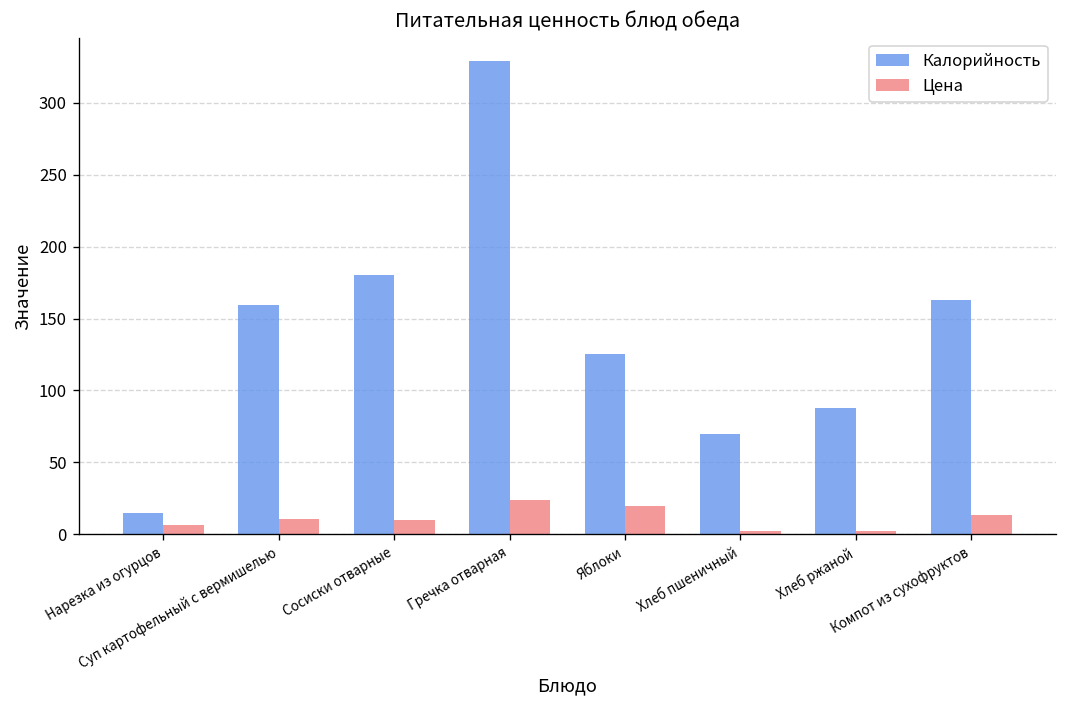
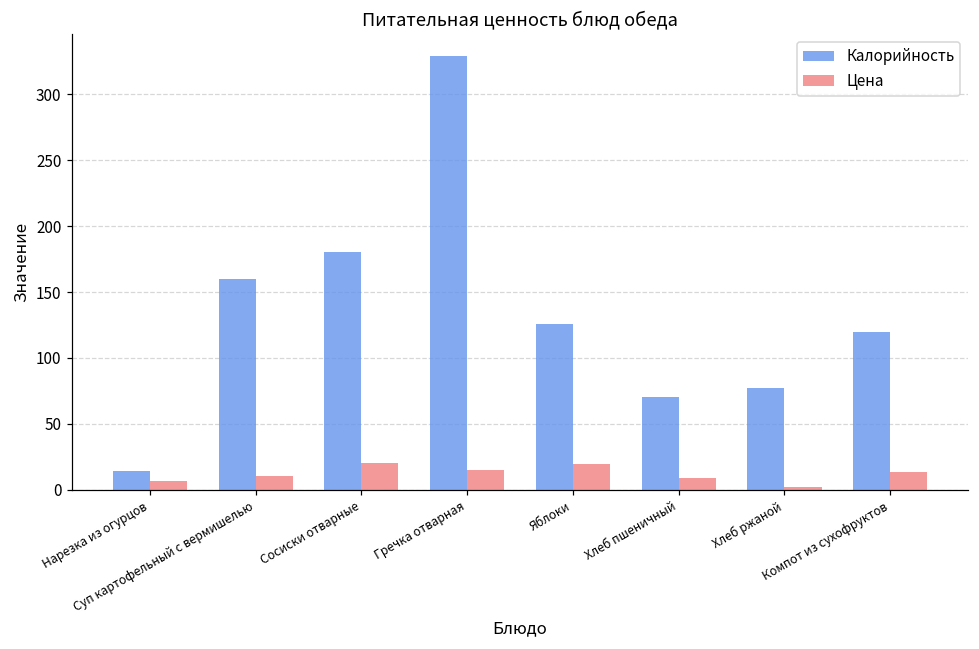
Цена, Сосиски отварные: 10 -> 20
Цена, Гречка отварная: 24 -> 15
Цена, Хлеб пшеничный: 2 -> 9
Калорийность, Хлеб ржаной: 88 -> 77
Калорийность, Компот из сухофруктов: 163 -> 120
